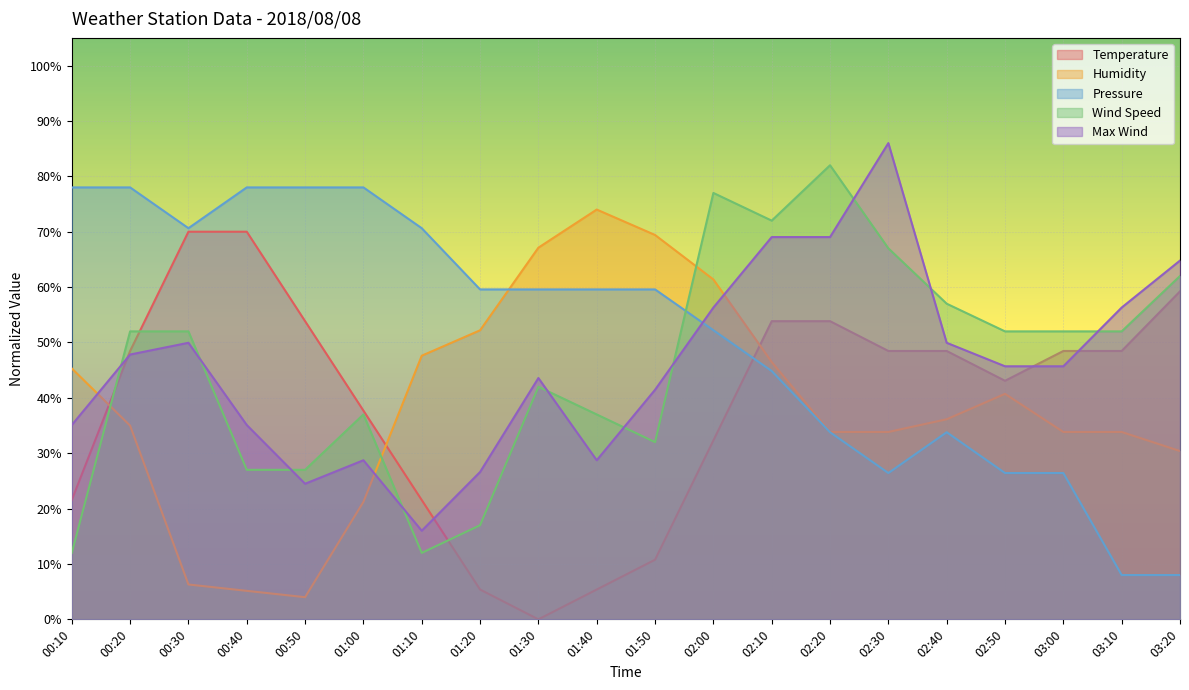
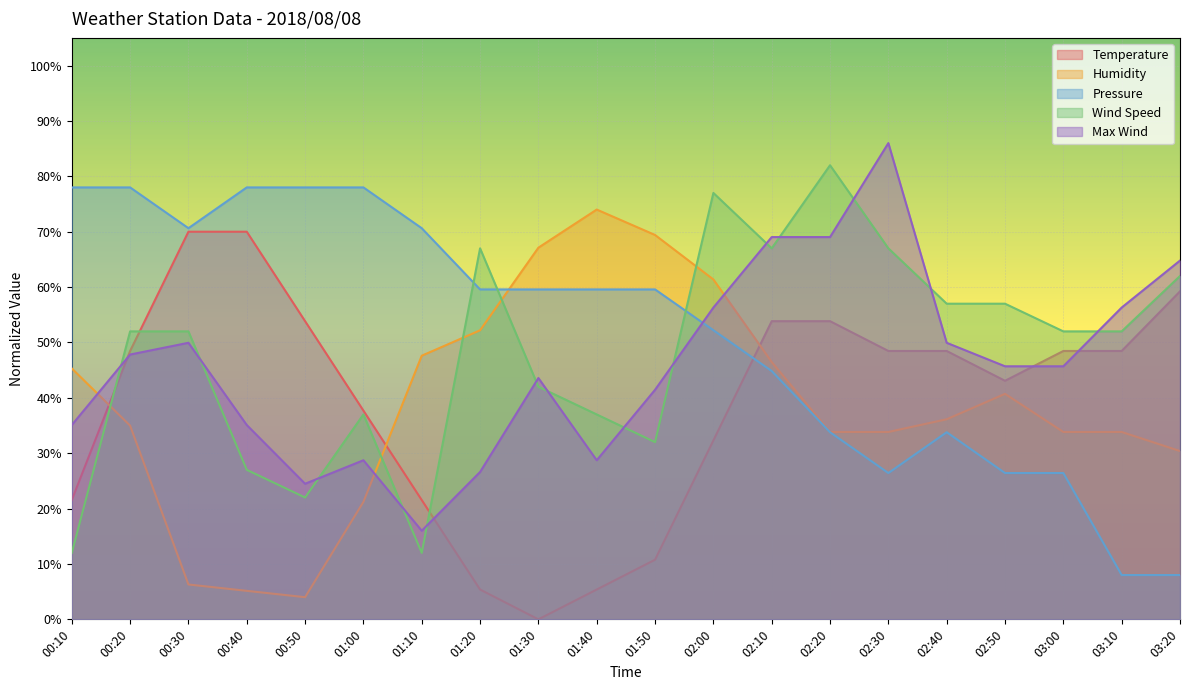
Wind Speed, 00:50: 27% -> 22%
Wind Speed, 01:20: 17% -> 67%
Wind Speed, 02:10: 72% -> 67%
Wind Speed, 02:50: 52% -> 57%
